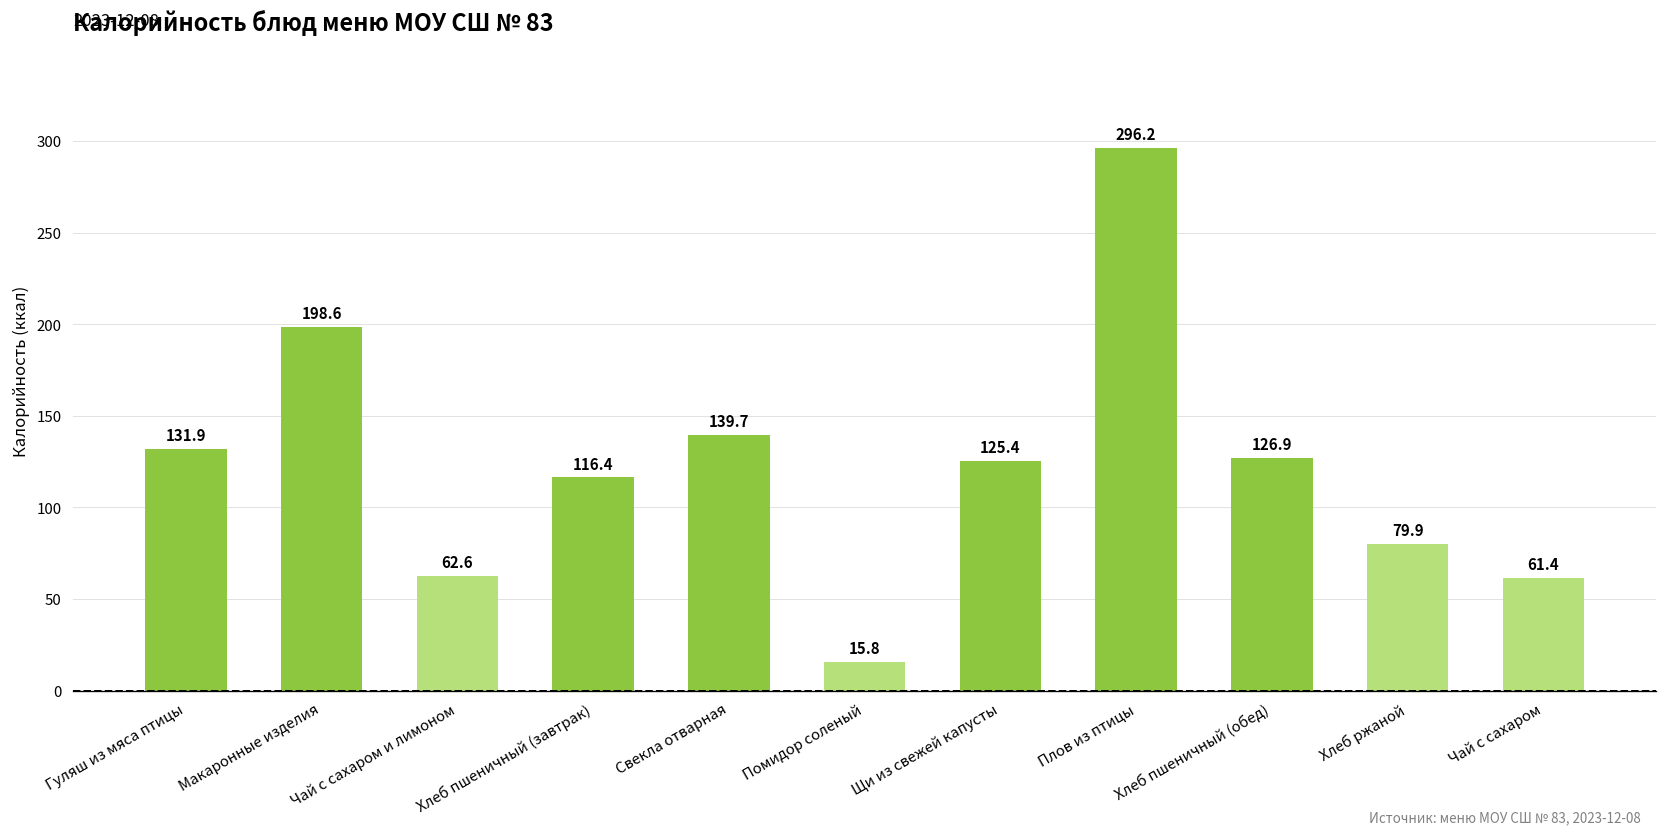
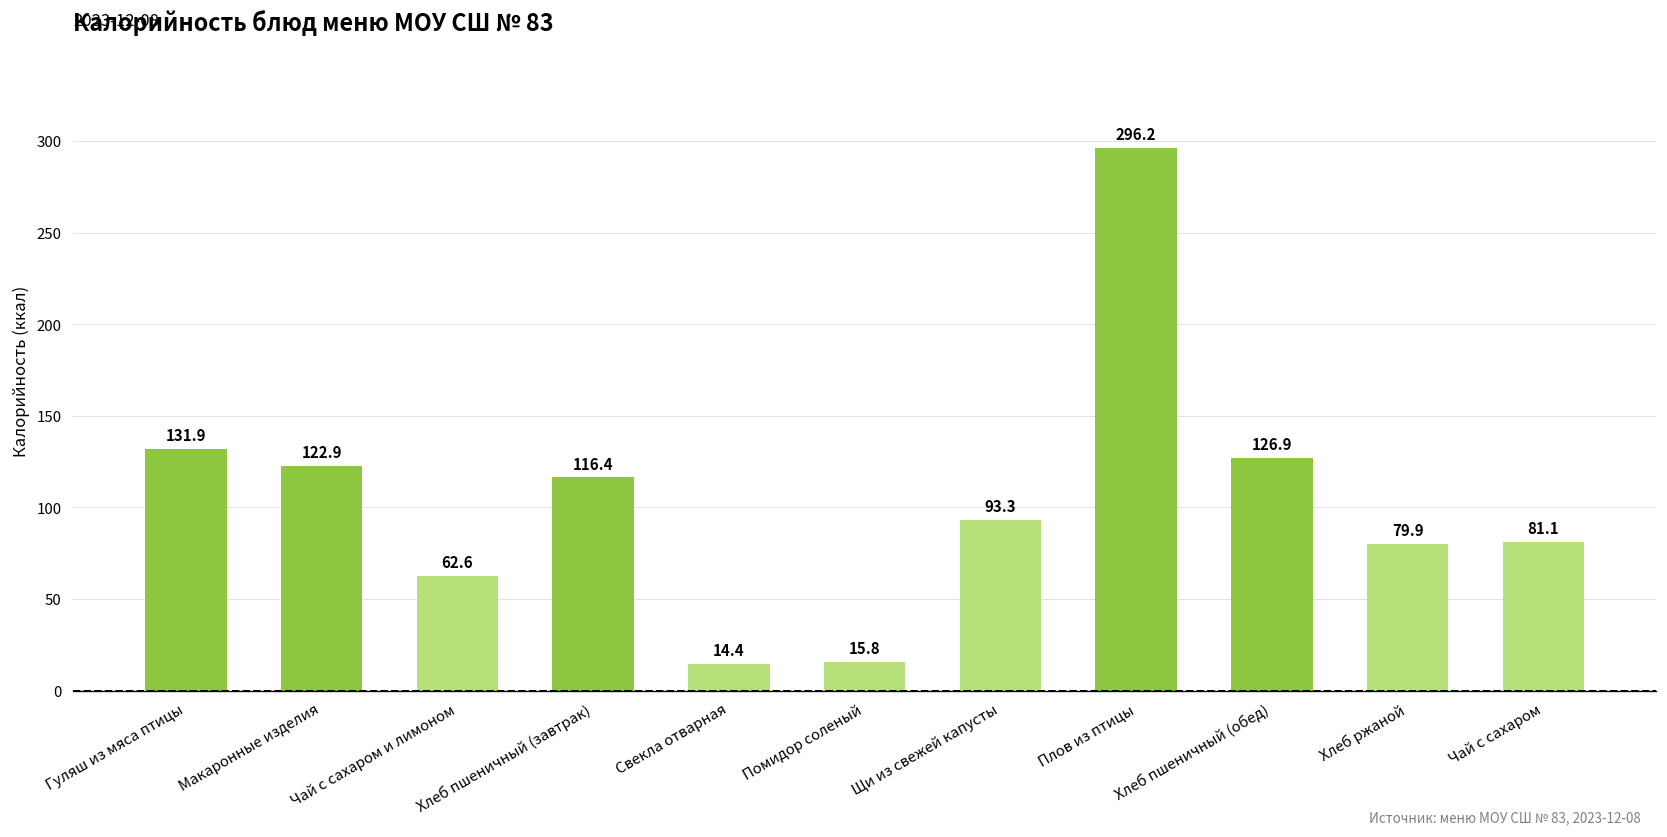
Макаронные изделия: 198.6 -> 122.9
Свекла отварная: 139.7 -> 14.4
Щи из свежей капусты: 125.4 -> 93.3
Чай с сахаром: 61.4 -> 81.1
